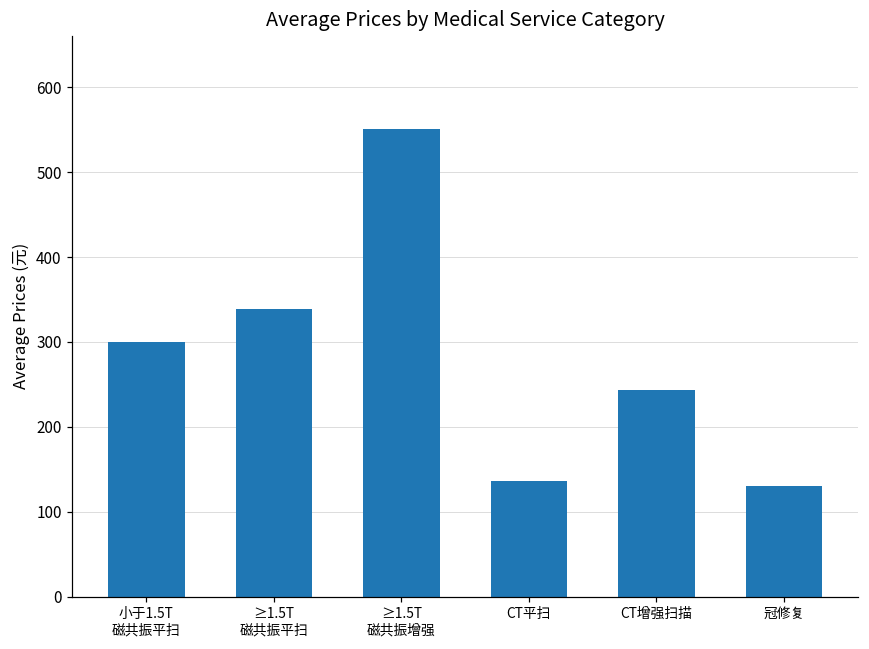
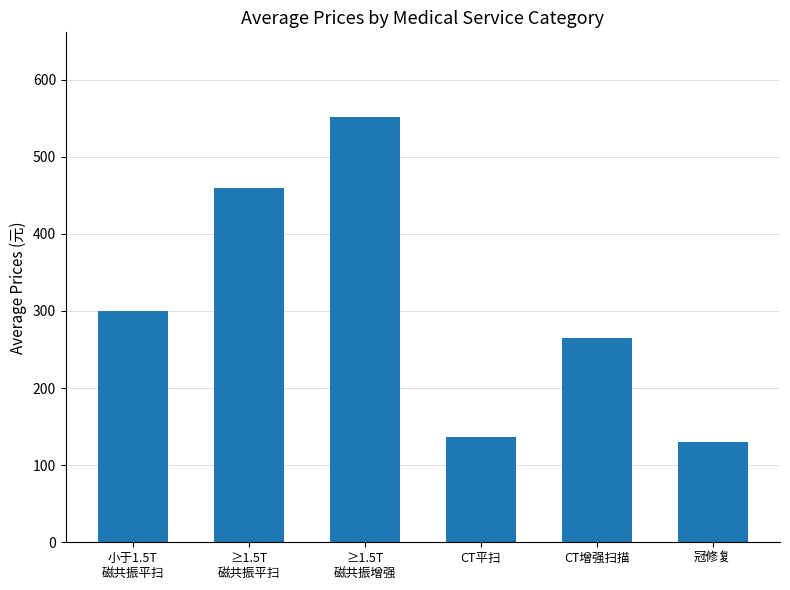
≥1.5T 磁共振平扫: 340 -> 460
CT增强扫描: 240 -> 270
